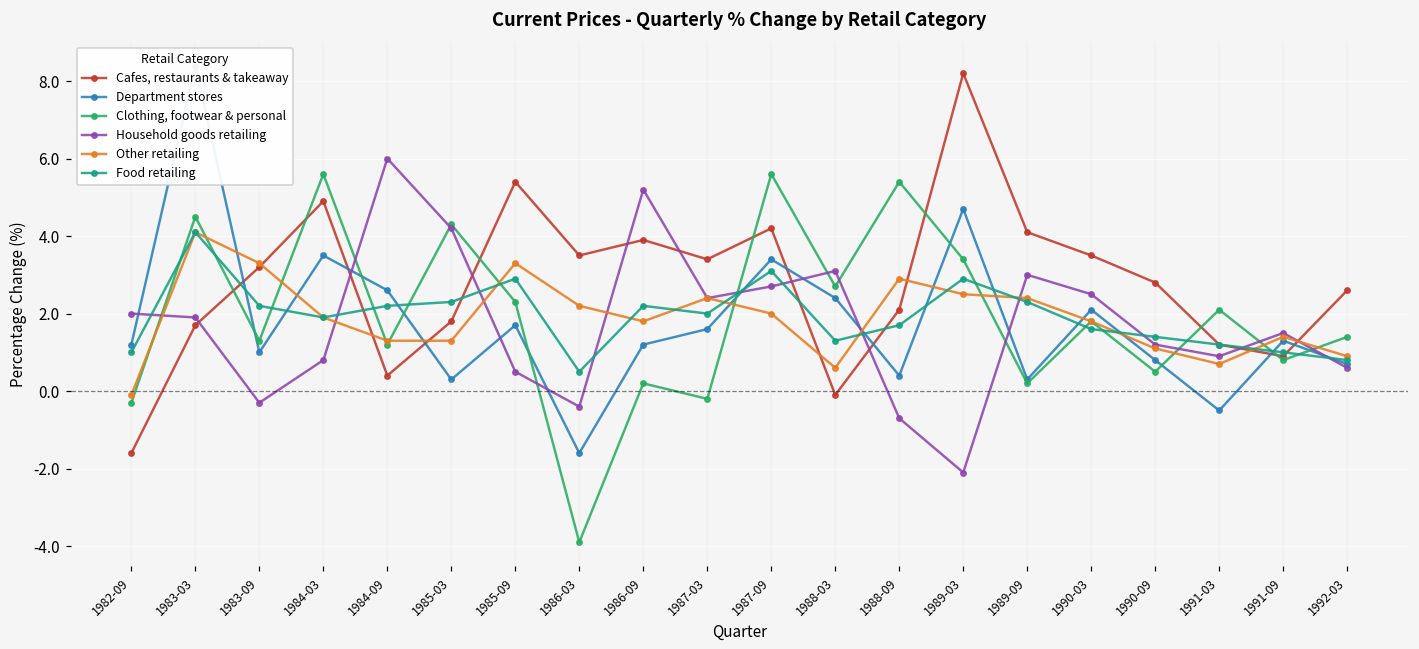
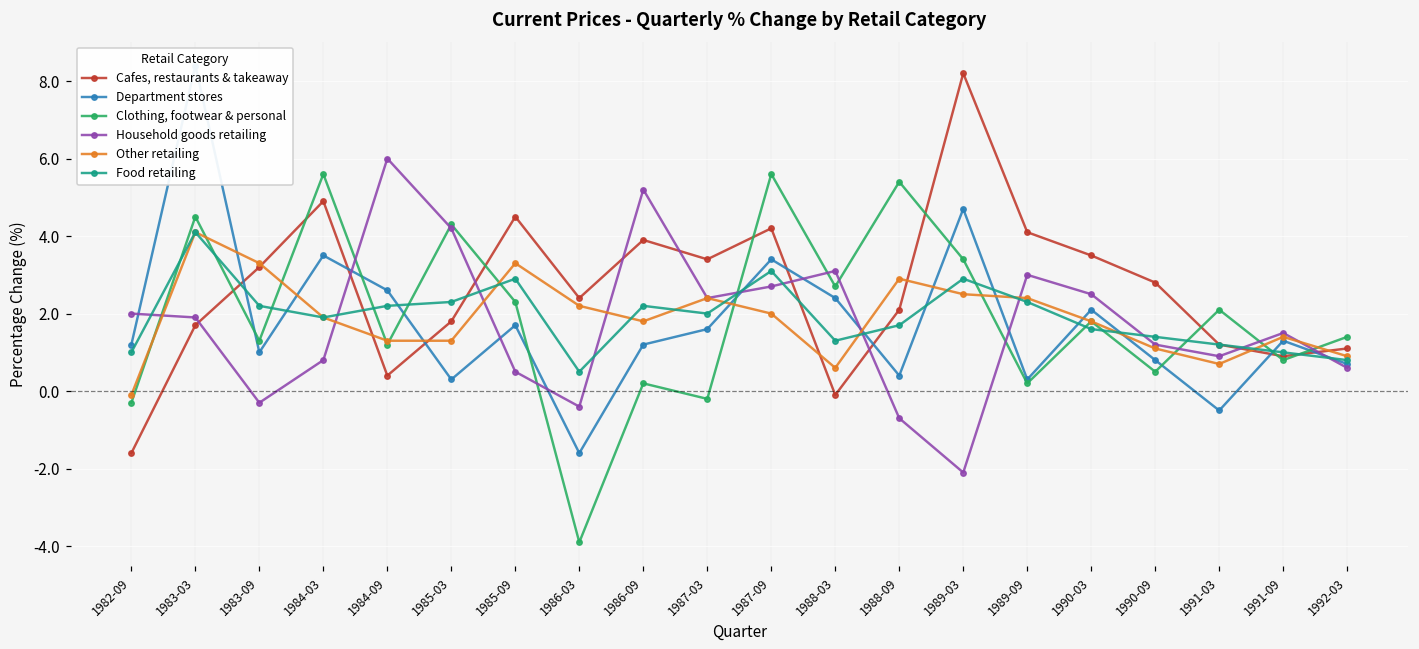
Cafes, restaurants & takeaway, 1985-09: 5.4 -> 4.5
Cafes, restaurants & takeaway, 1986-03: 3.5 -> 2.4
Cafes, restaurants & takeaway, 1992-03: 2.6 -> 1.1
